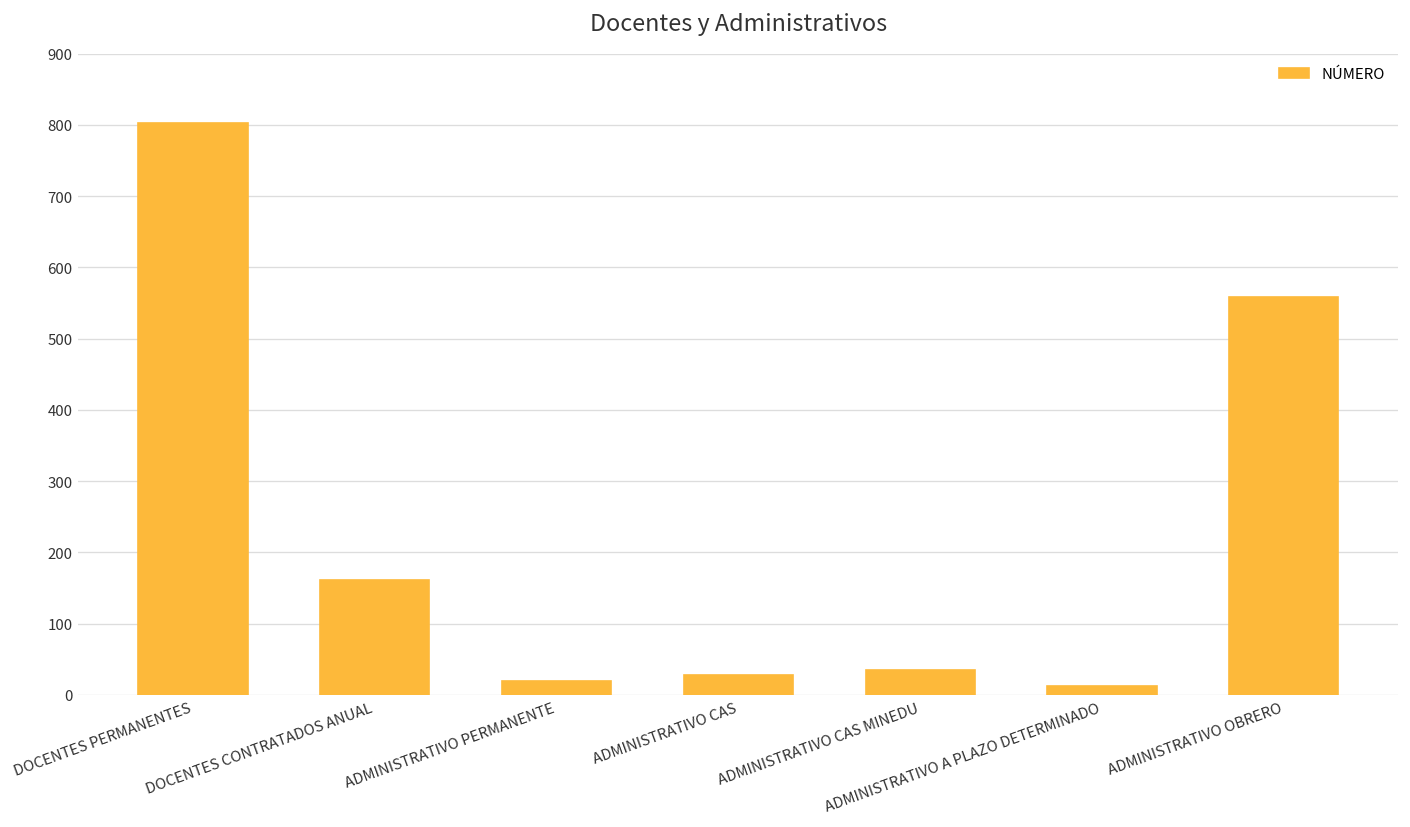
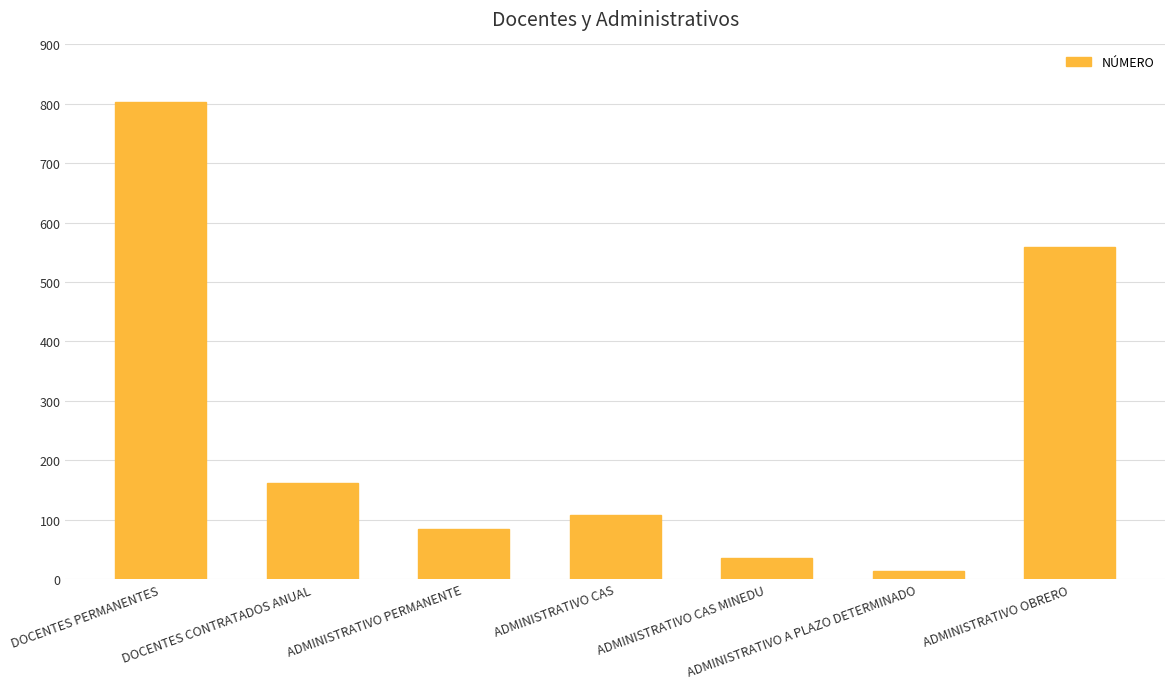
ADMINISTRATIVO PERMANENTE: 20 -> 80
ADMINISTRATIVO CAS: 30 -> 110
